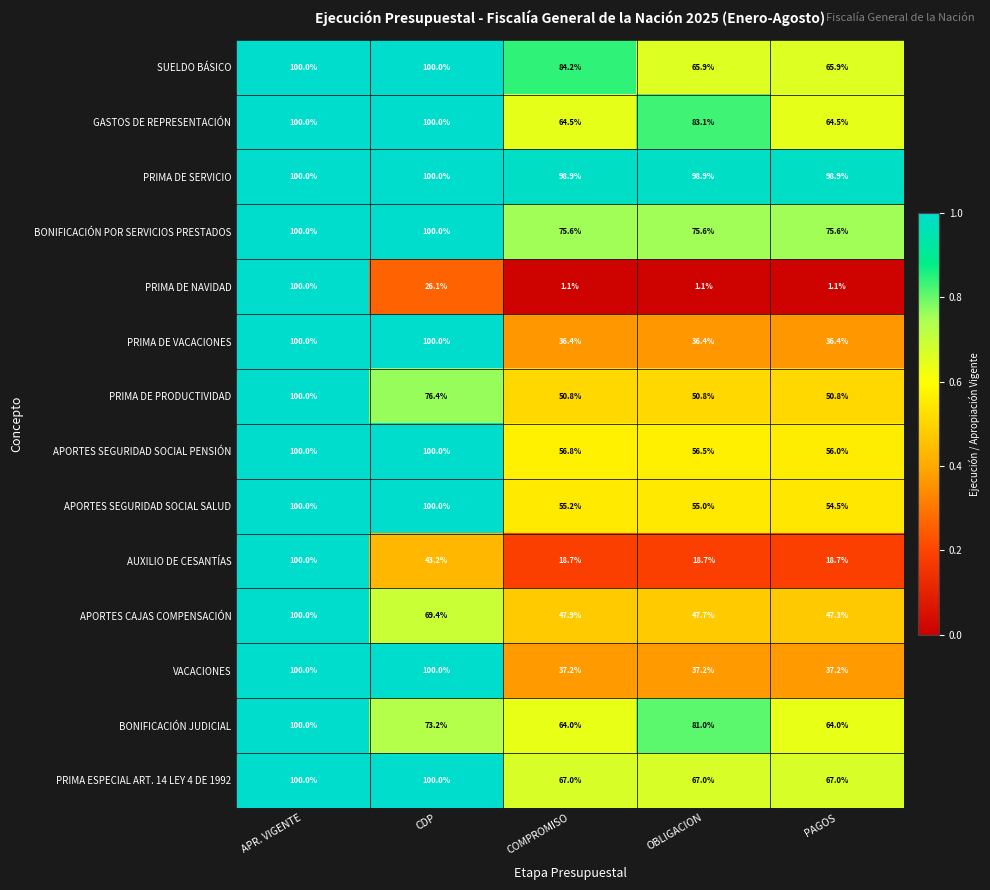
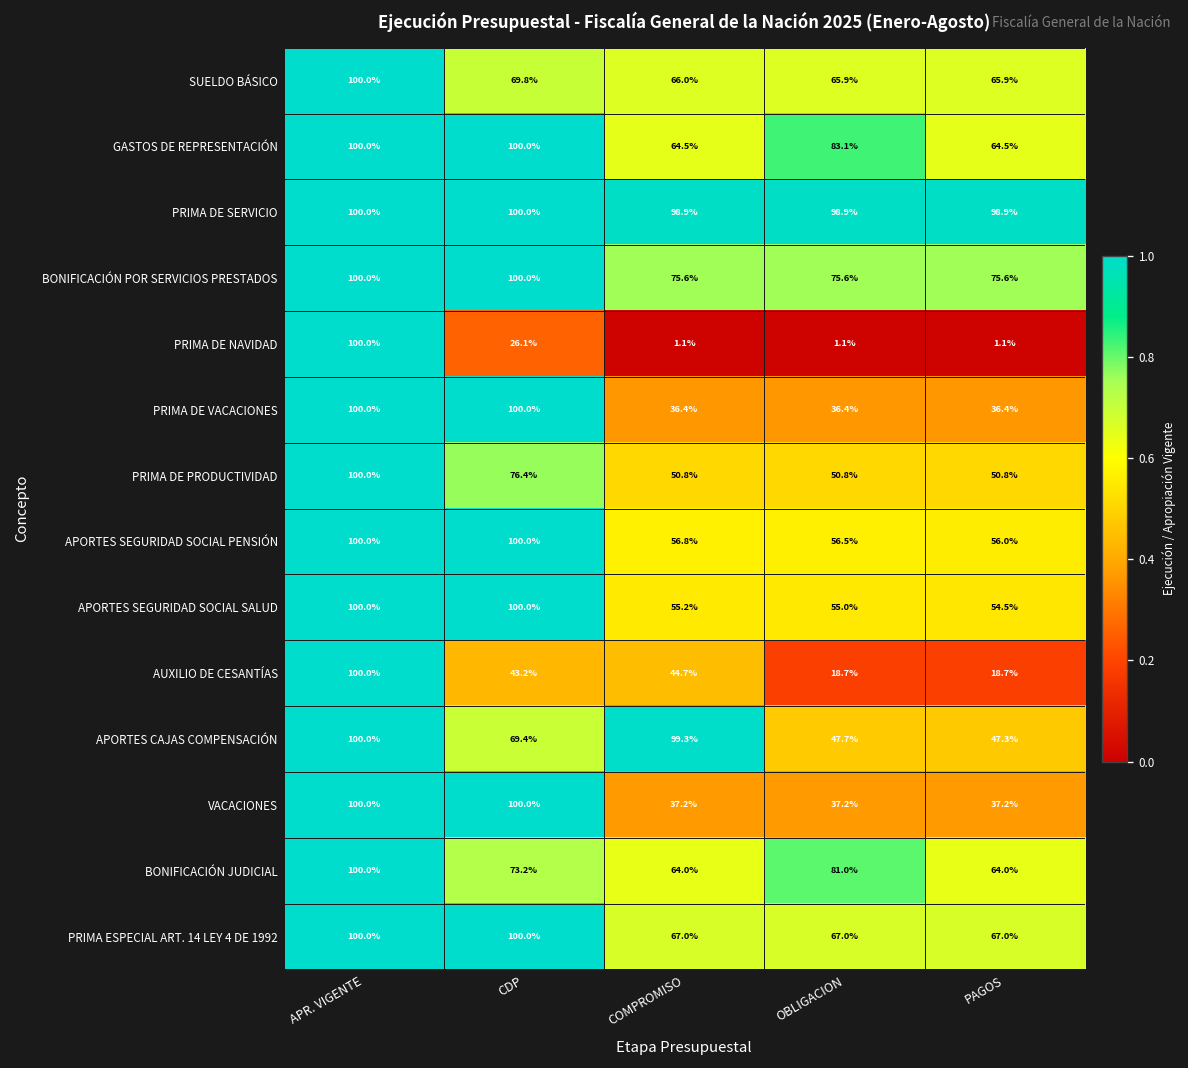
SUELDO BÁSICO, CDP: 100.0% -> 69.8%
SUELDO BÁSICO, COMPROMISO: 84.2% -> 66.0%
AUXILIO DE CESANTÍAS, COMPROMISO: 18.7% -> 44.7%
APORTES CAJAS COMPENSACIÓN, COMPROMISO: 47.9% -> 99.3%
